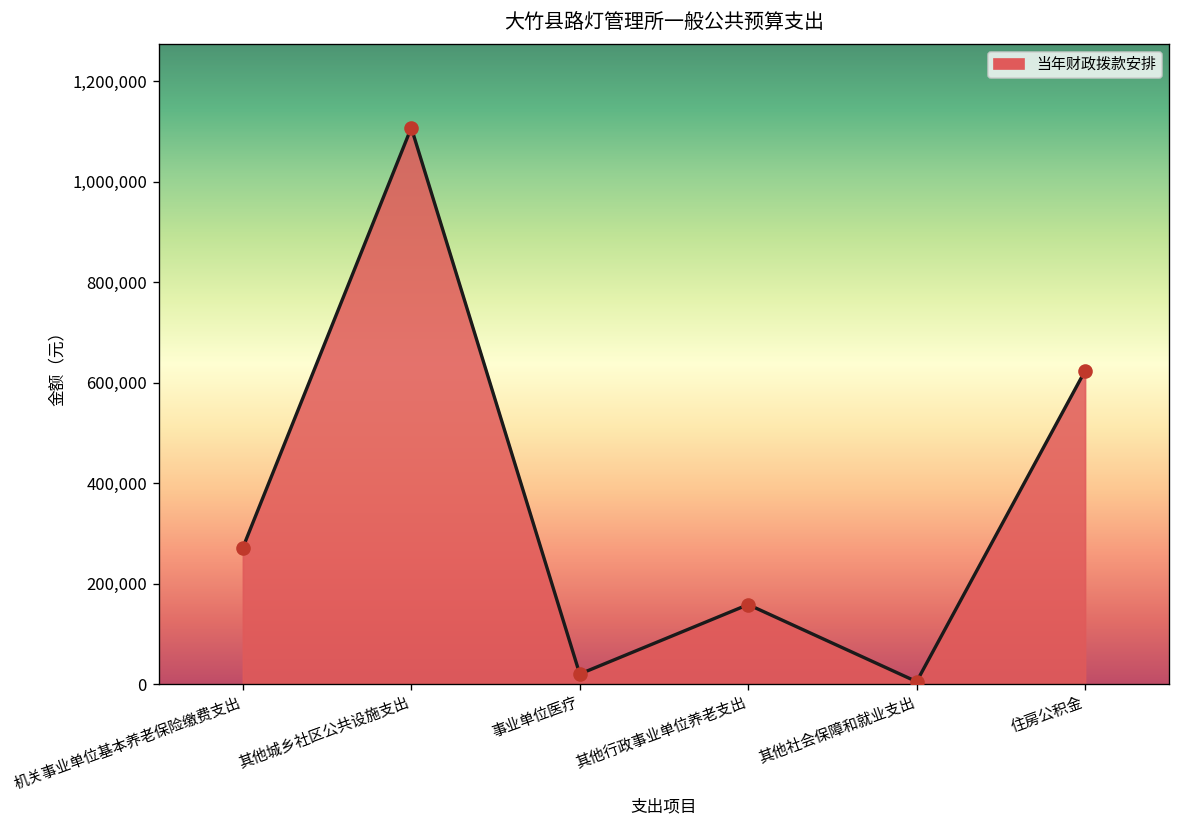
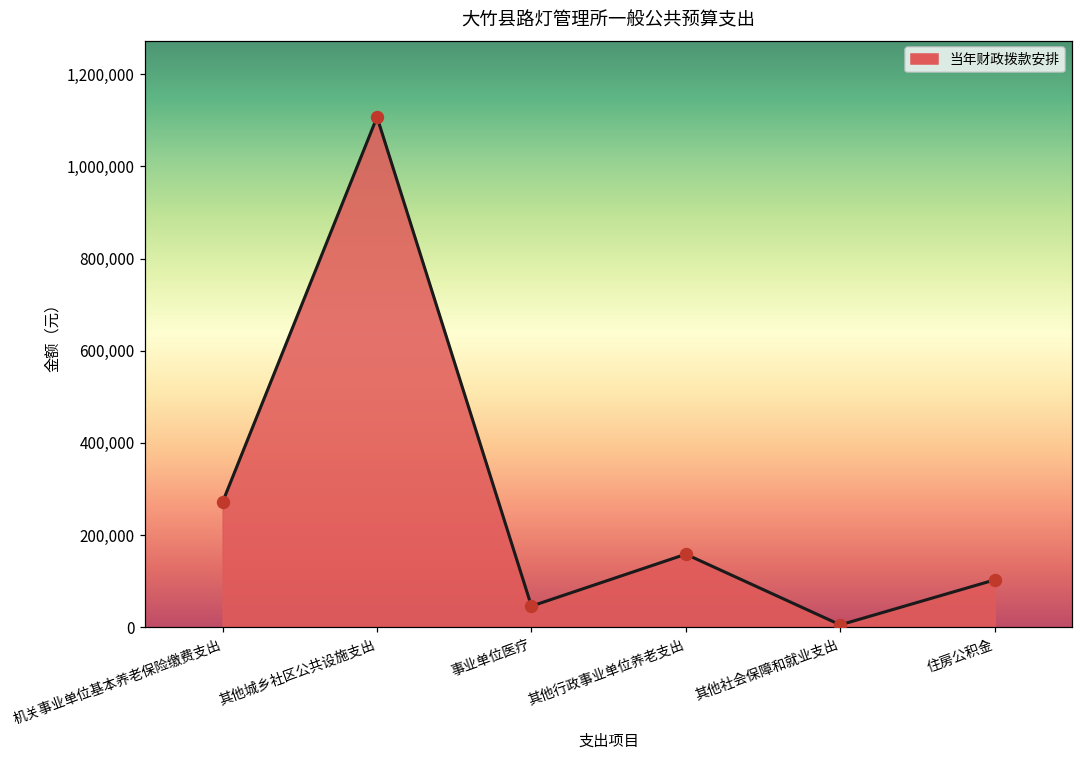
事业单位医疗: 20,000 -> 50,000
住房公积金: 620,000 -> 100,000
